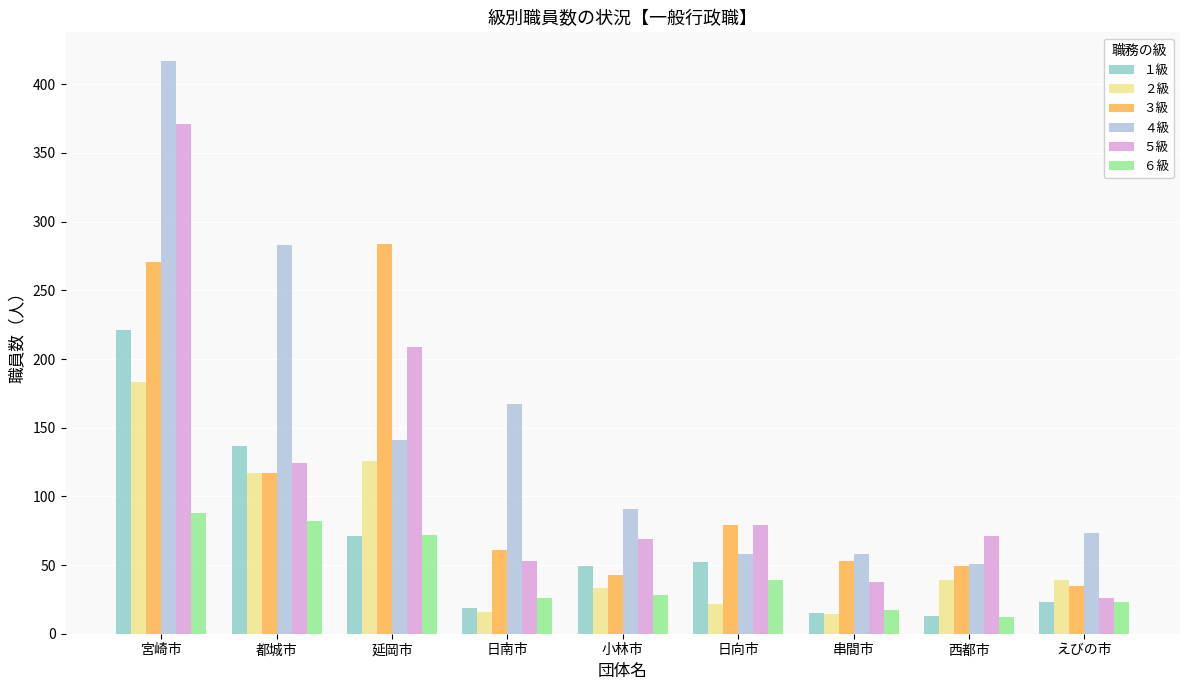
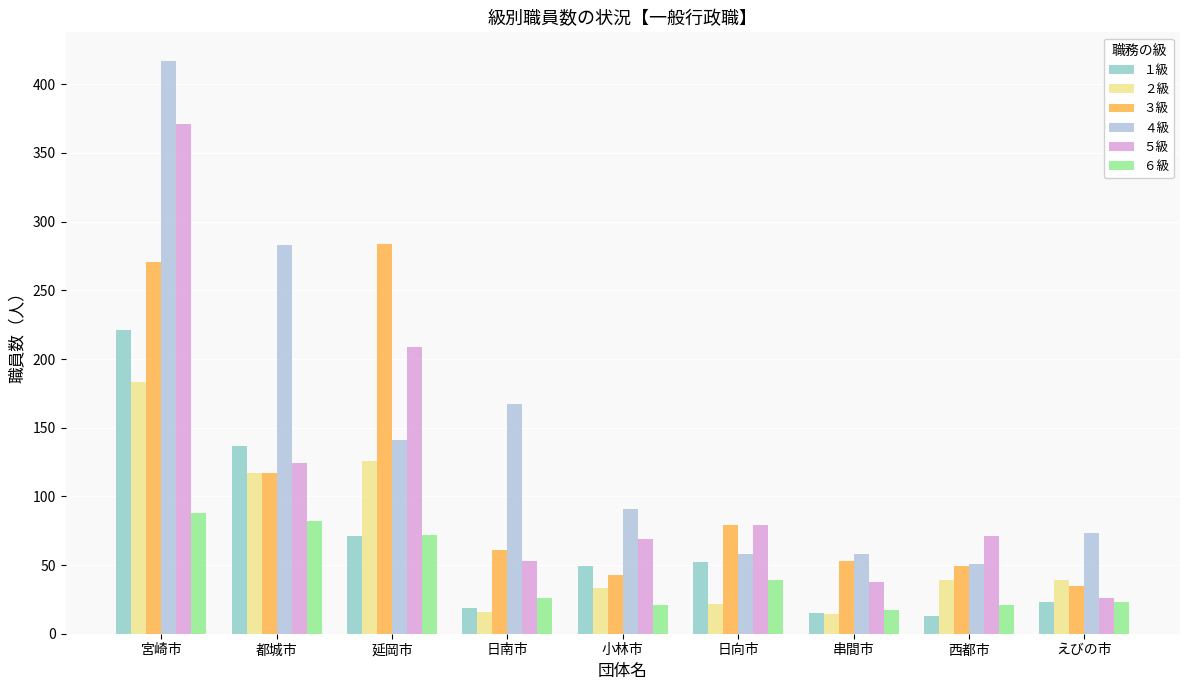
６級, 小林市: 28 -> 21
６級, 西都市: 12 -> 21
